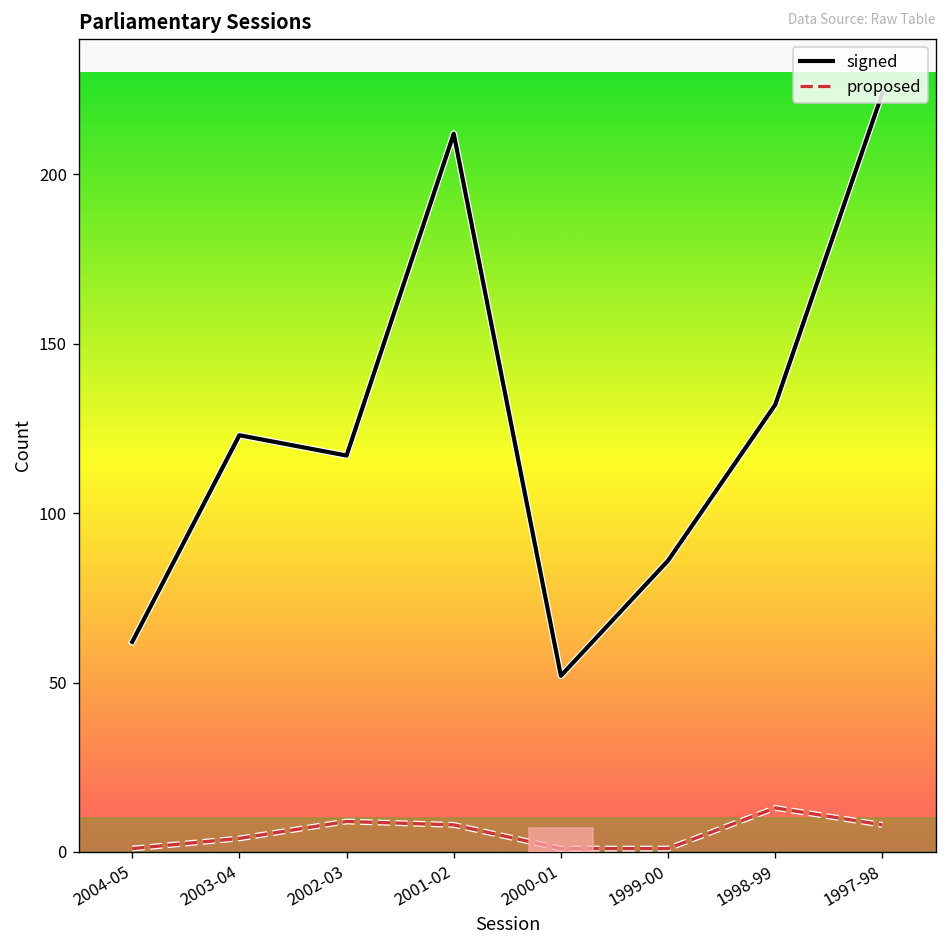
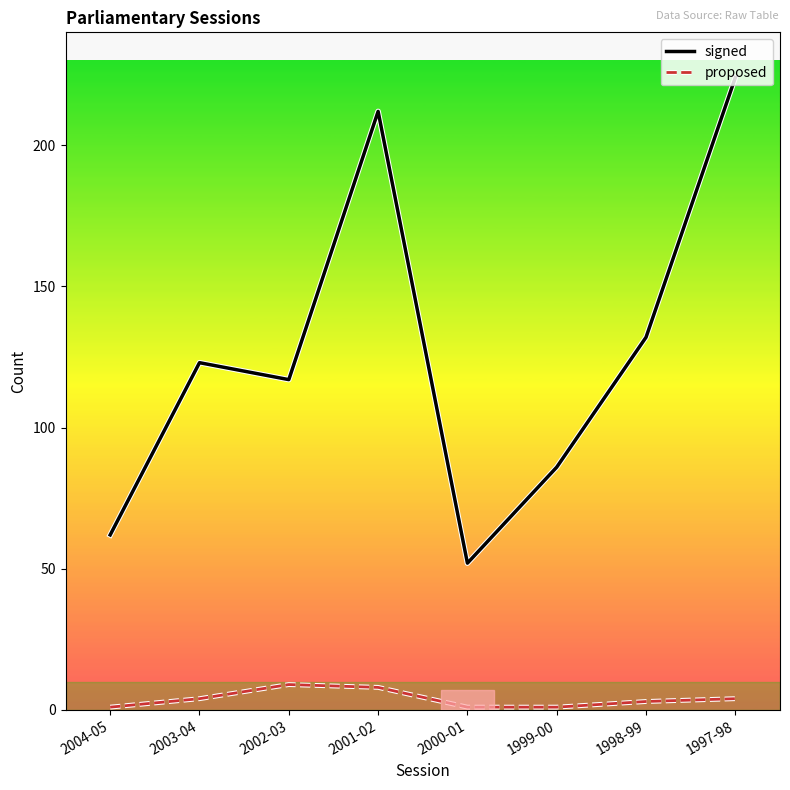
proposed, 1998-99: 13 -> 3
proposed, 1997-98: 8 -> 4
